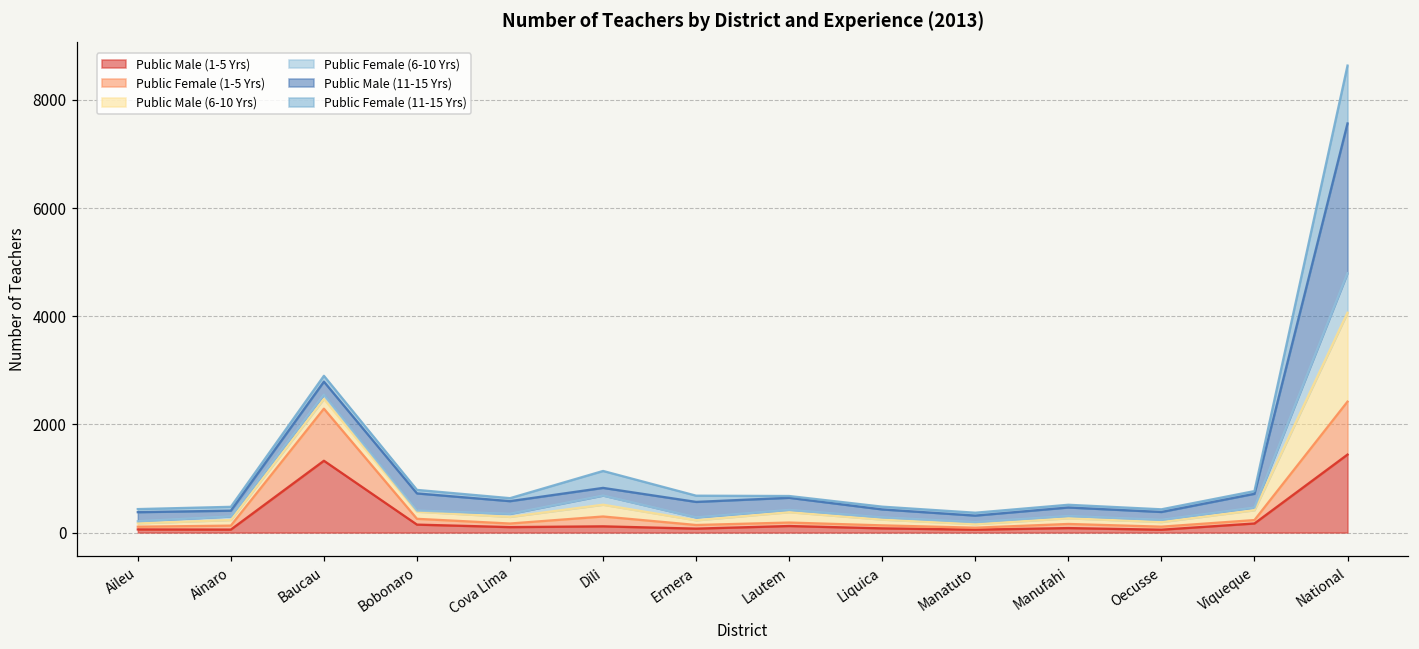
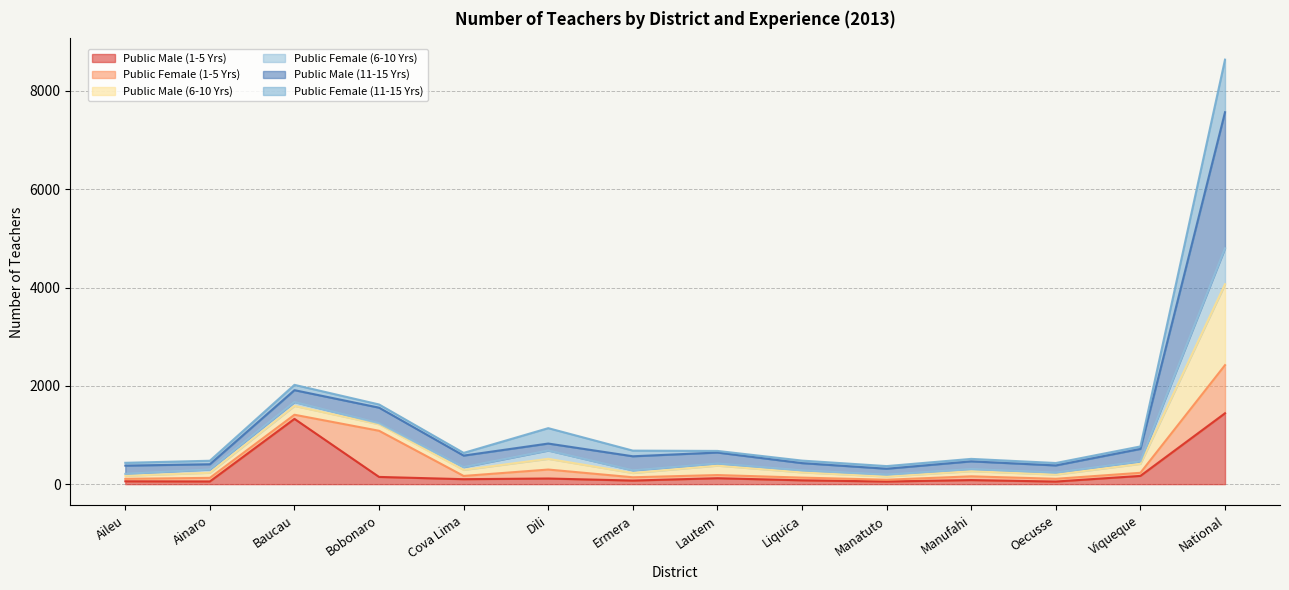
Public Female (1-5 Yrs), Baucau: 1000 -> 100
Public Female (1-5 Yrs), Bobonaro: 100 -> 900
